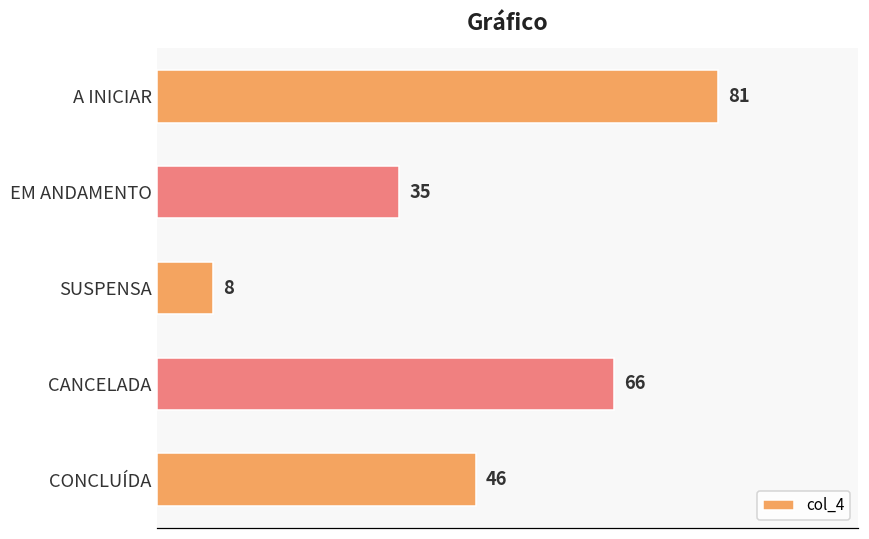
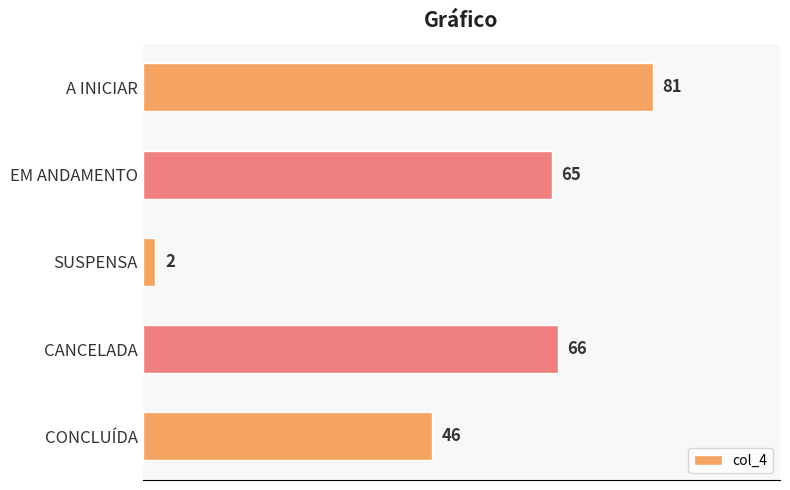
EM ANDAMENTO: 35 -> 65
SUSPENSA: 8 -> 2
